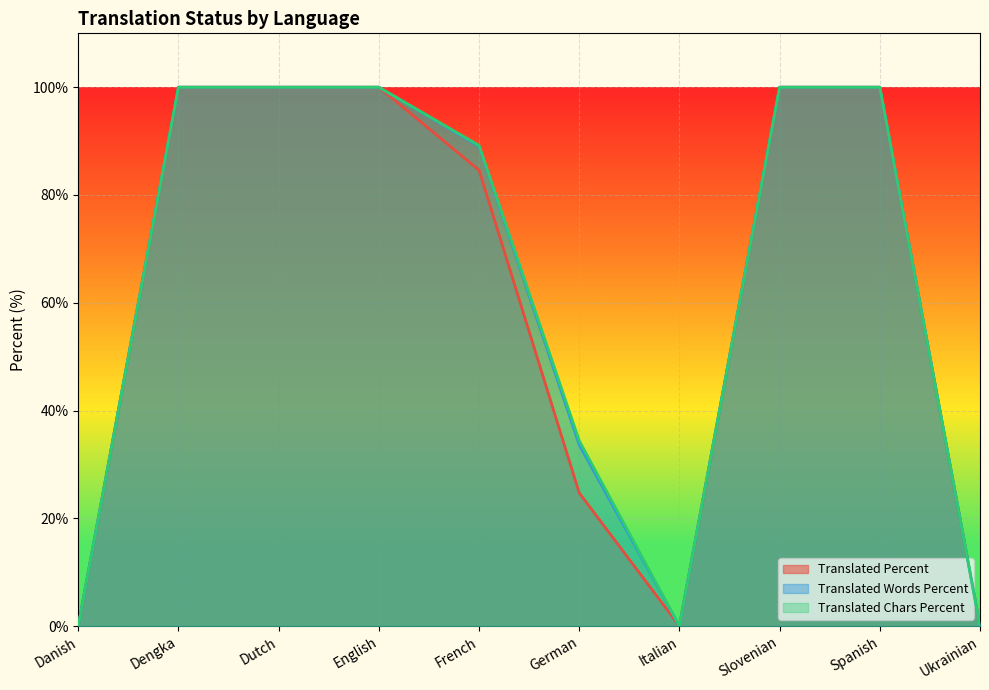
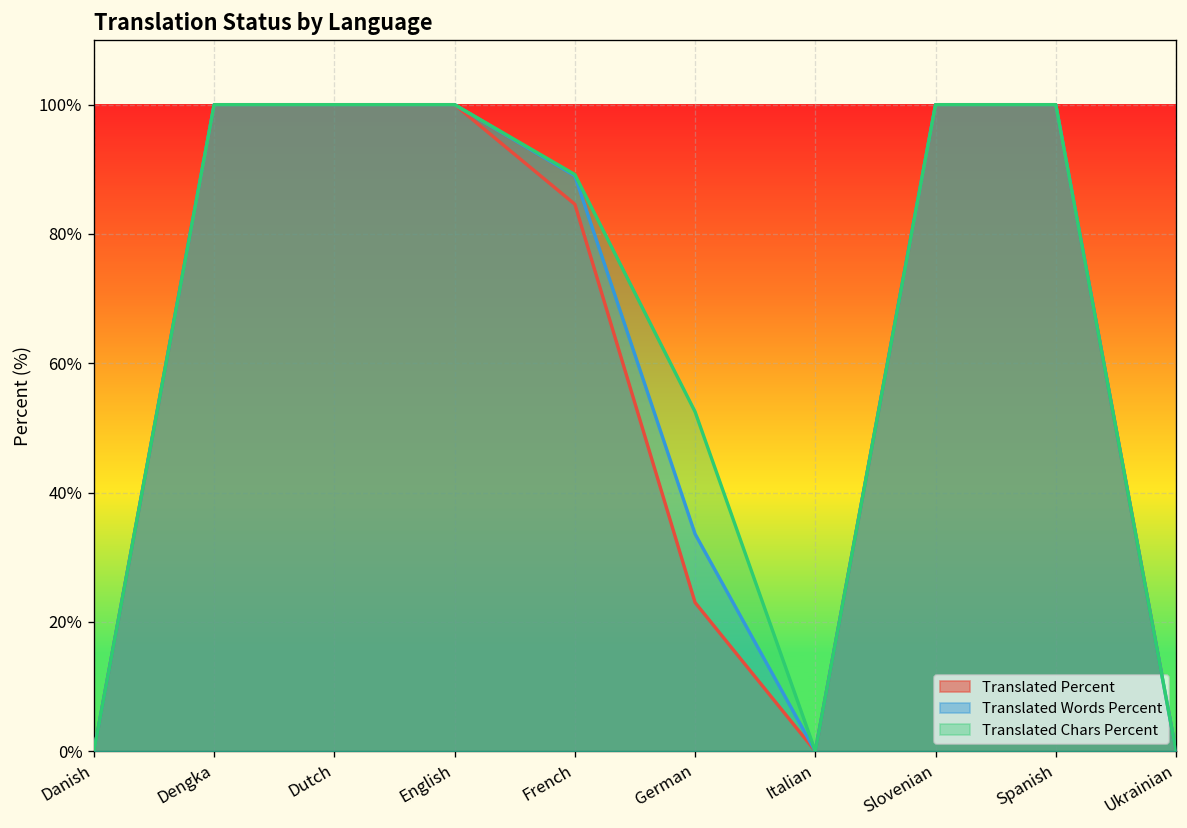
Translated Percent, German: 25% -> 23%
Translated Chars Percent, German: 34% -> 53%
